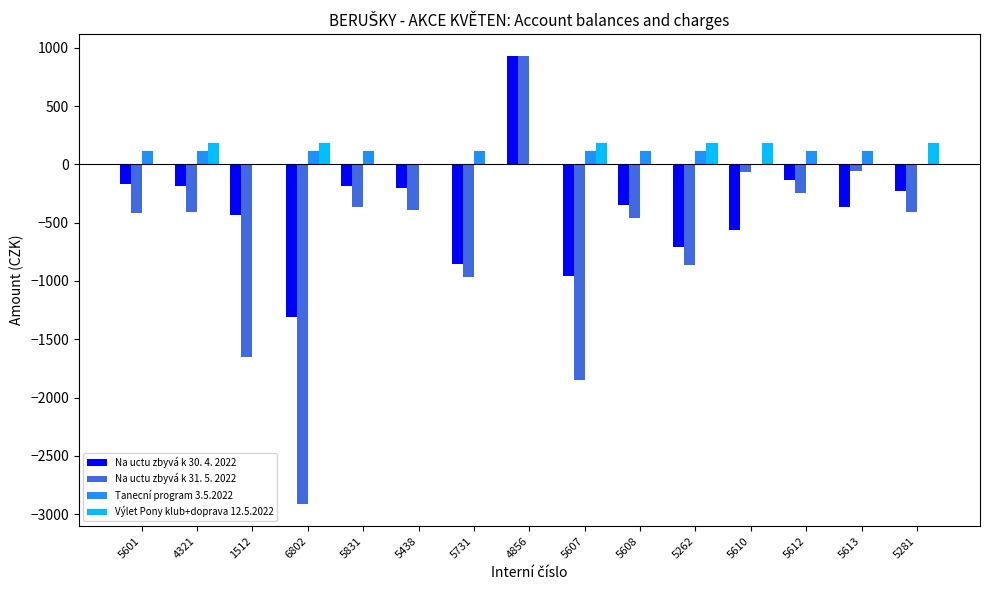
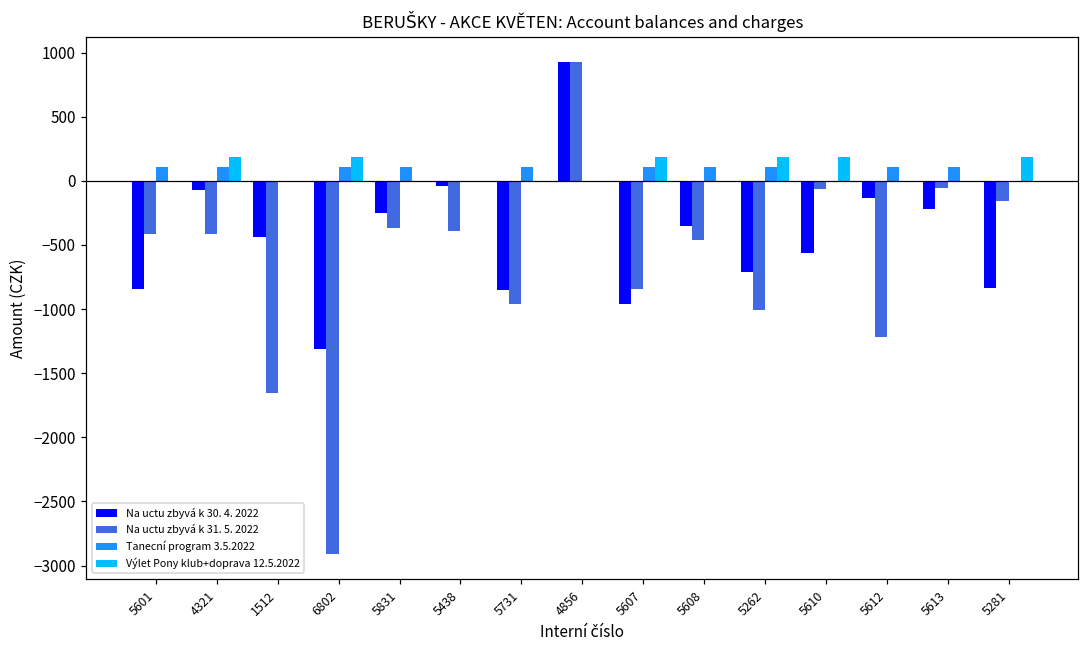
Na uctu zbyvá k 30. 4. 2022, 5601: -170 -> -850
Na uctu zbyvá k 30. 4. 2022, 4321: -190 -> -70
Na uctu zbyvá k 30. 4. 2022, 5831: -190 -> -250
Na uctu zbyvá k 30. 4. 2022, 5438: -200 -> -40
Na uctu zbyvá k 31. 5. 2022, 5607: -1850 -> -850
Na uctu zbyvá k 31. 5. 2022, 5262: -860 -> -1010
Na uctu zbyvá k 31. 5. 2022, 5612: -240 -> -1220
Na uctu zbyvá k 30. 4. 2022, 5613: -360 -> -220
Na uctu zbyvá k 30. 4. 2022, 5281: -220 -> -830
Na uctu zbyvá k 31. 5. 2022, 5281: -410 -> -150
